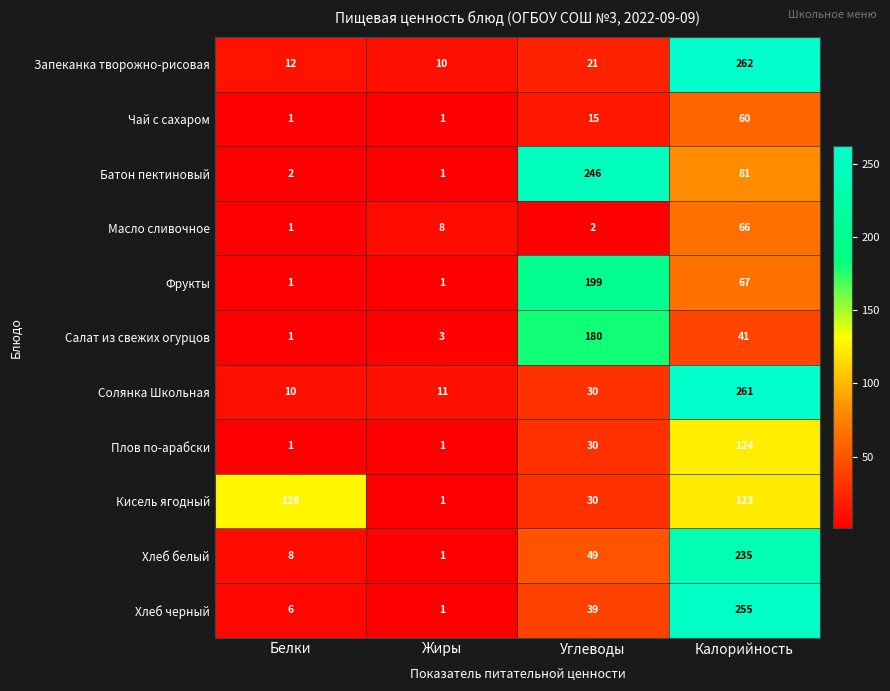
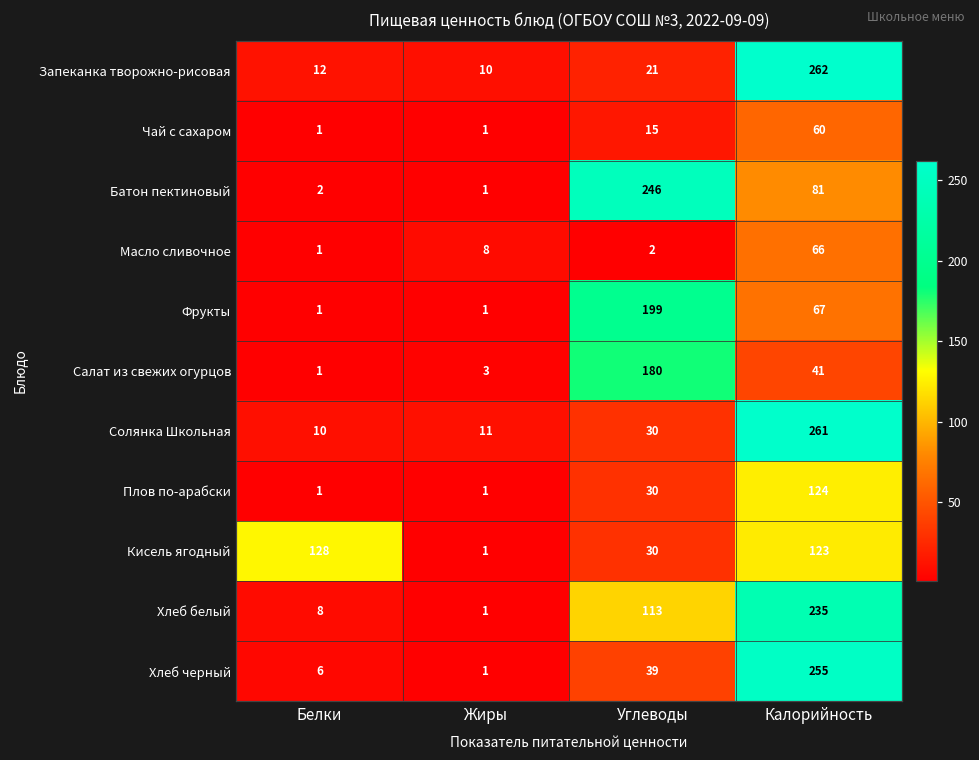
Хлеб белый, Углеводы: 49 -> 113
